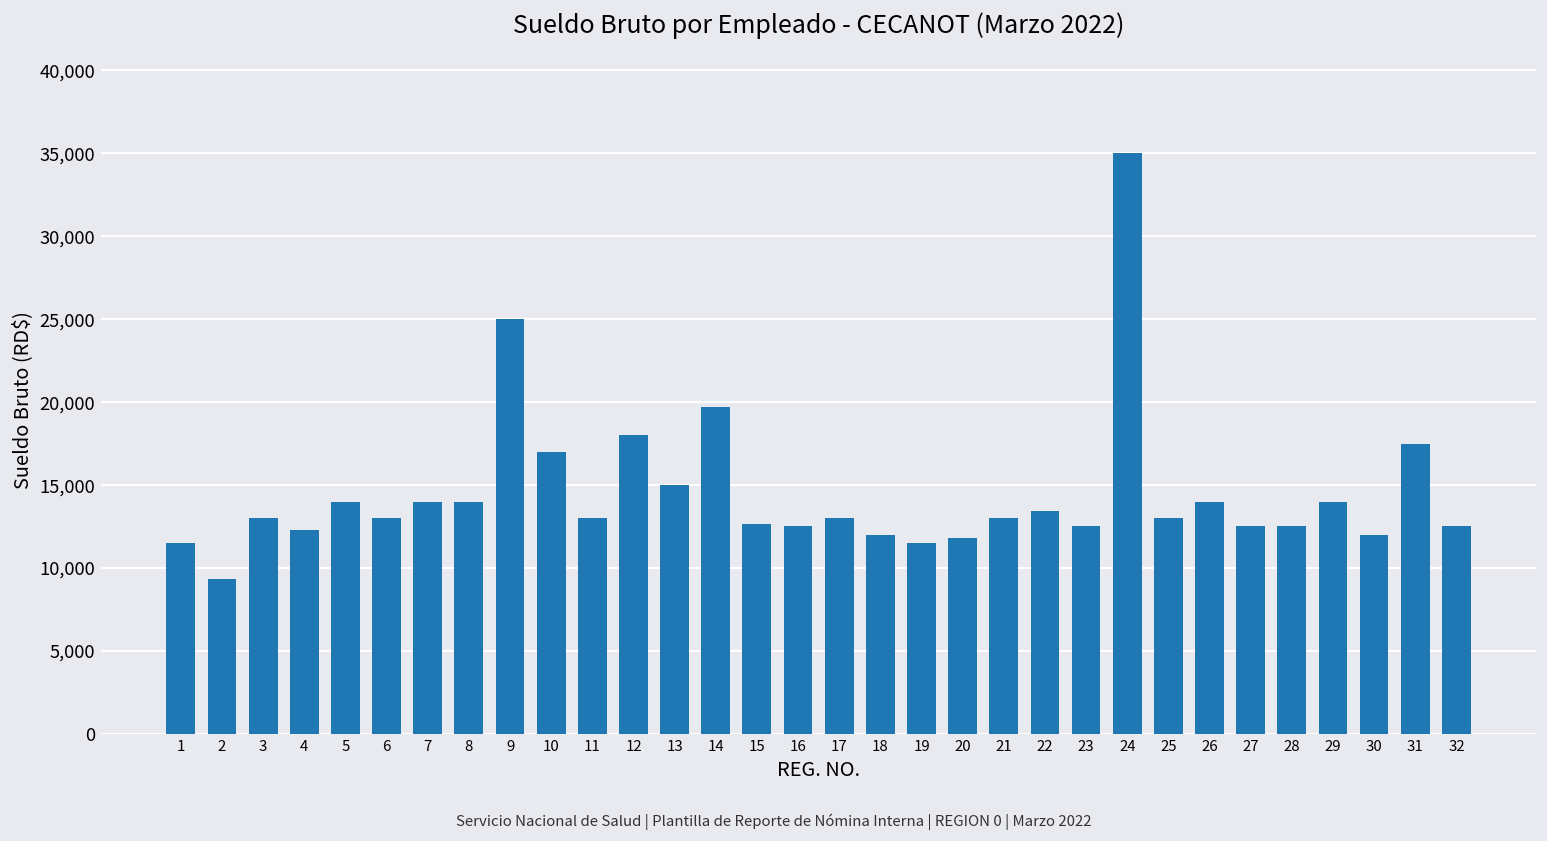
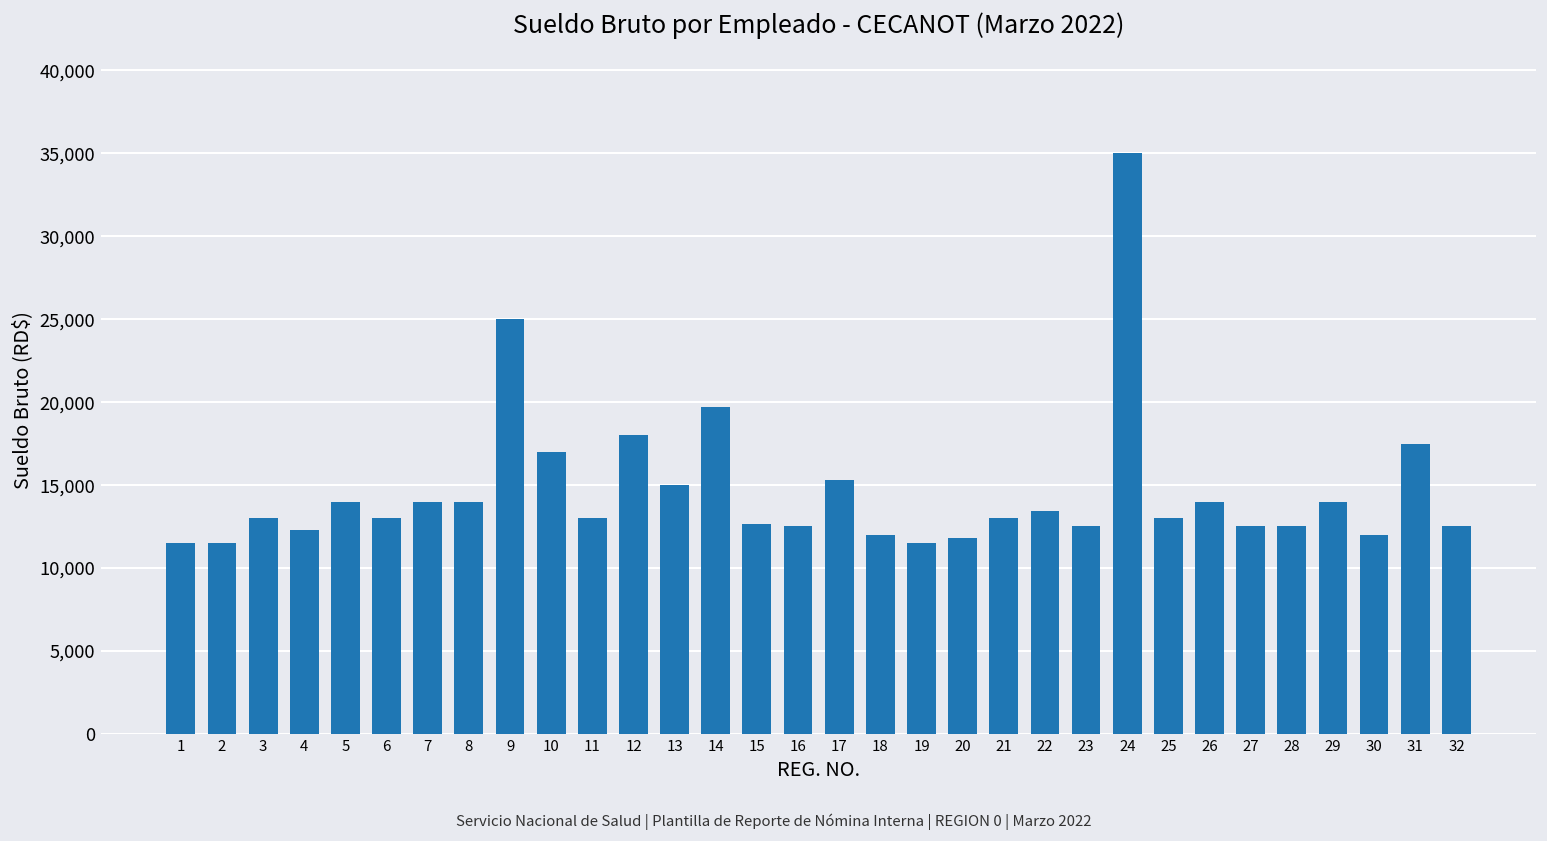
2: 9,300 -> 11,500
17: 13,000 -> 15,300
